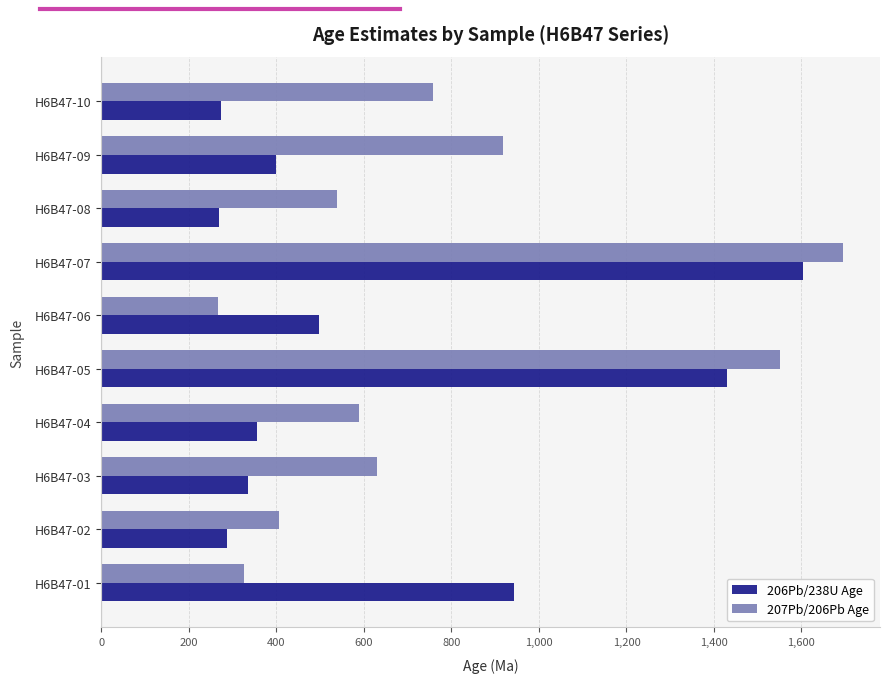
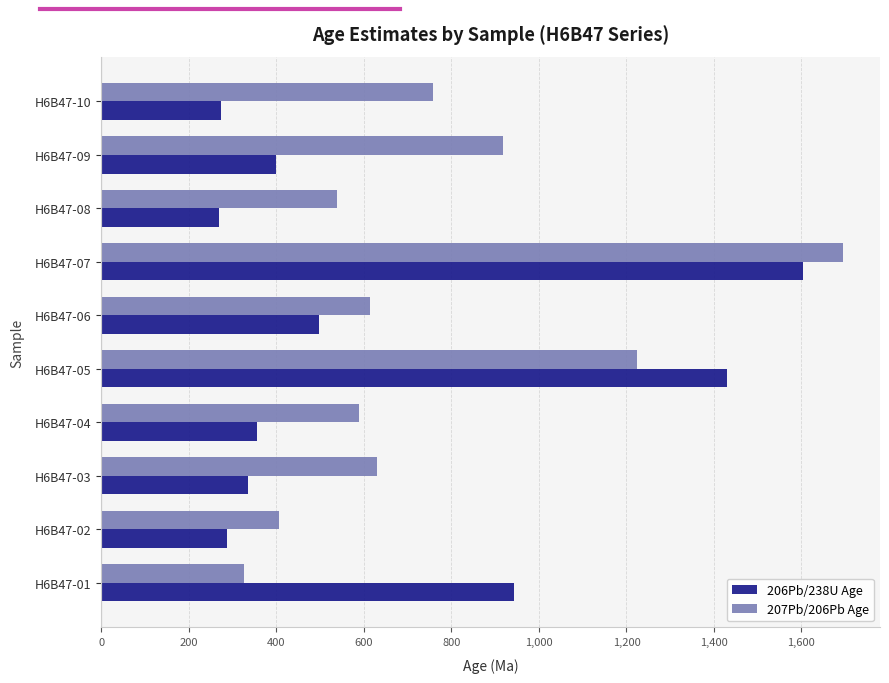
207Pb/206Pb Age, H6B47-06: 270 -> 610
207Pb/206Pb Age, H6B47-05: 1,550 -> 1,220
